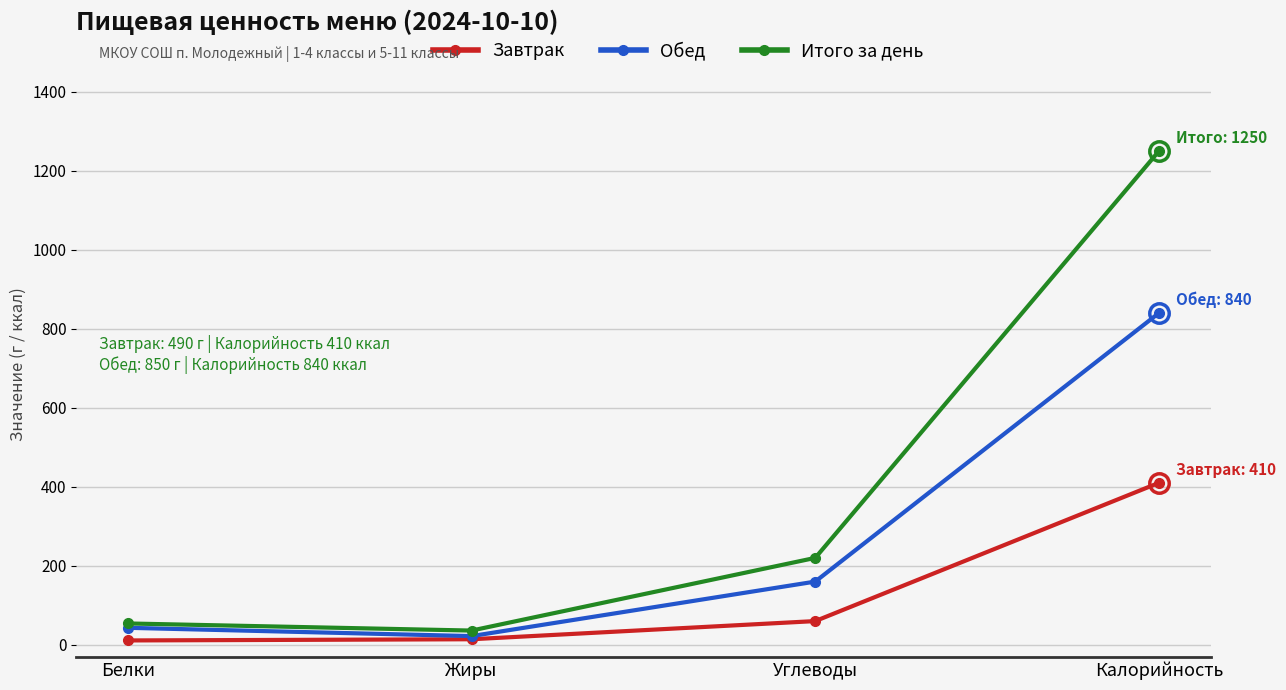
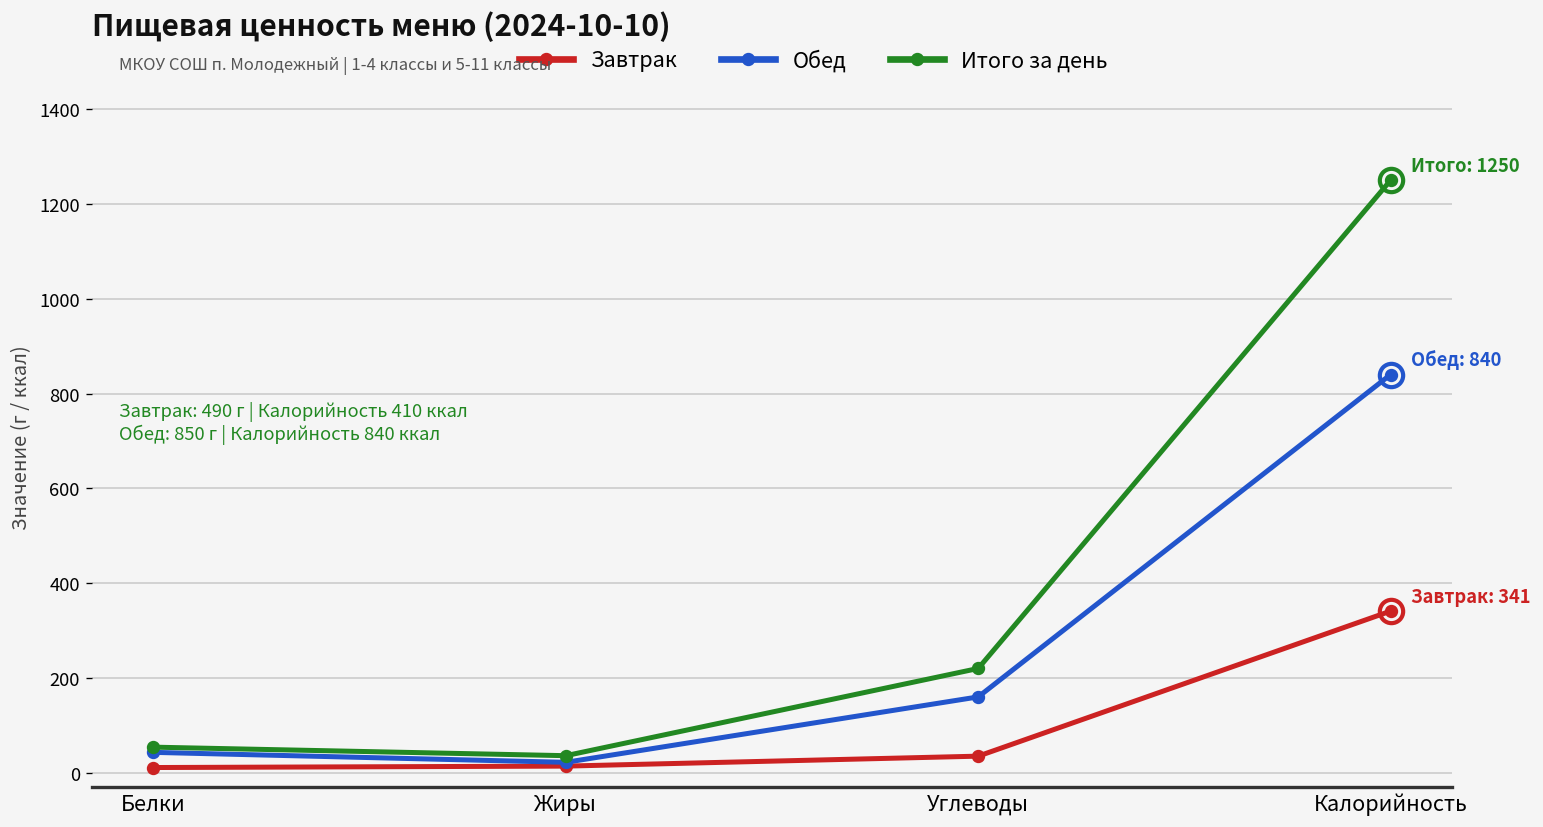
Завтрак, Углеводы: 60 -> 40
Завтрак, Калорийность: 410 -> 341
